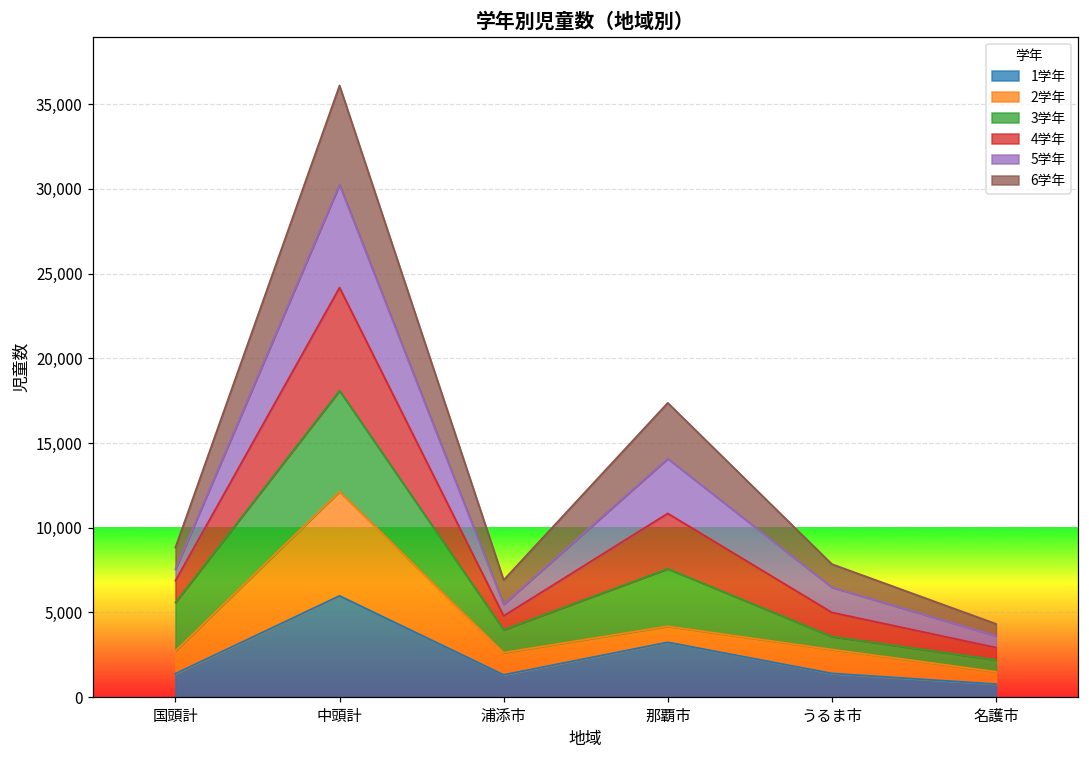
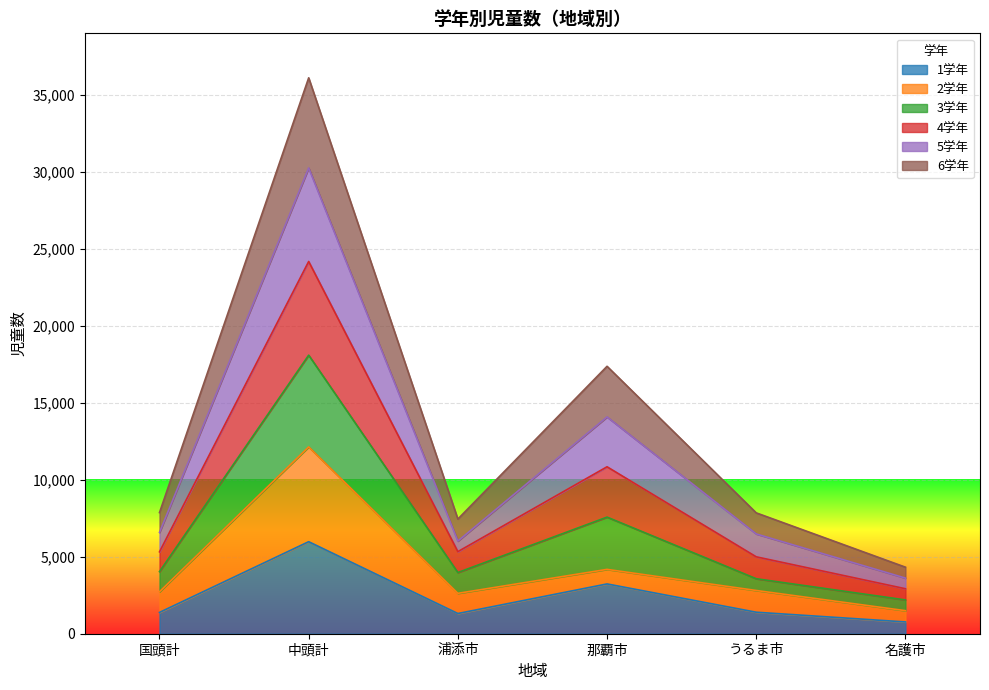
3学年, 国頭計: 2,900 -> 1,300
5学年, 国頭計: 700 -> 1,300
4学年, 浦添市: 800 -> 1,400
